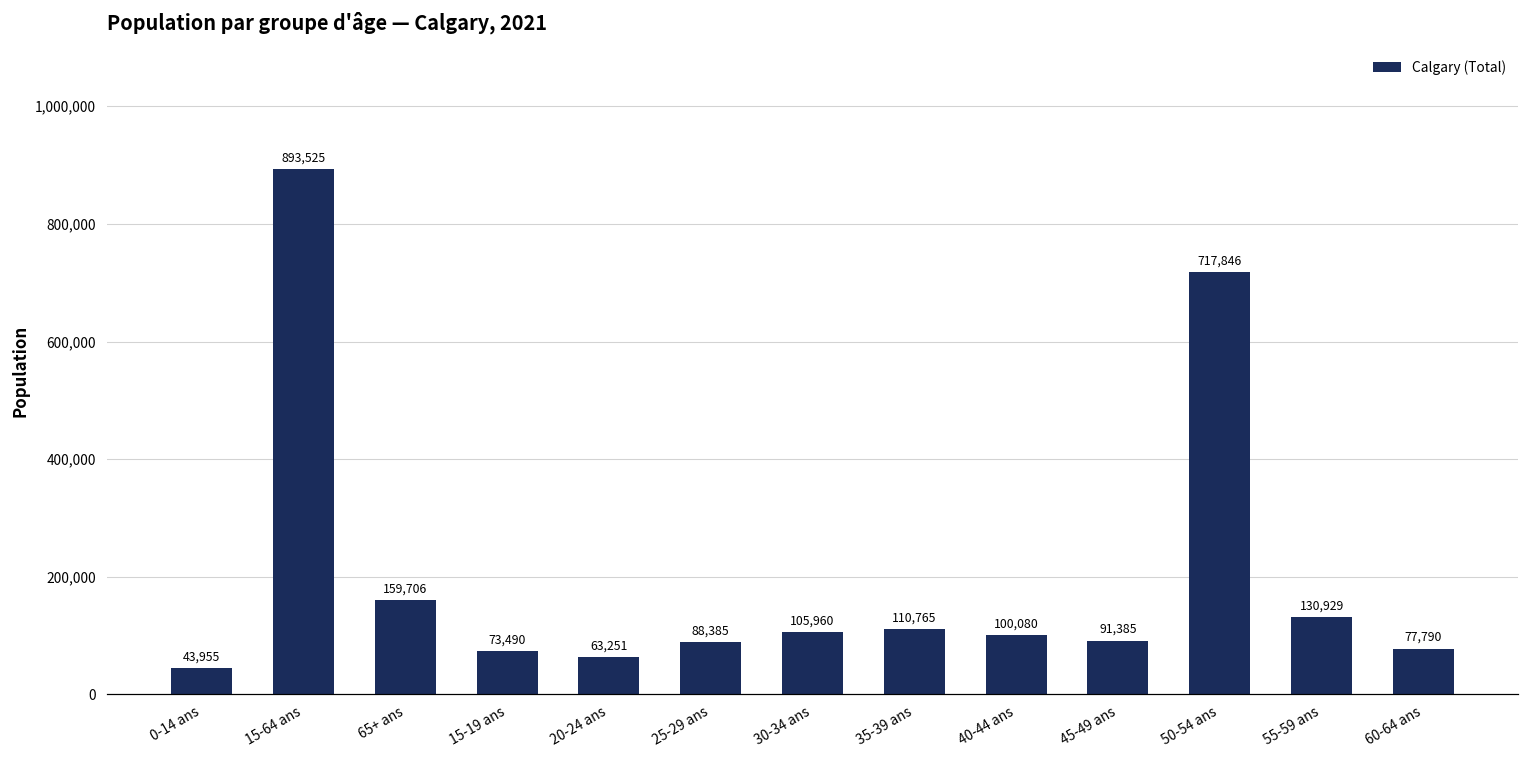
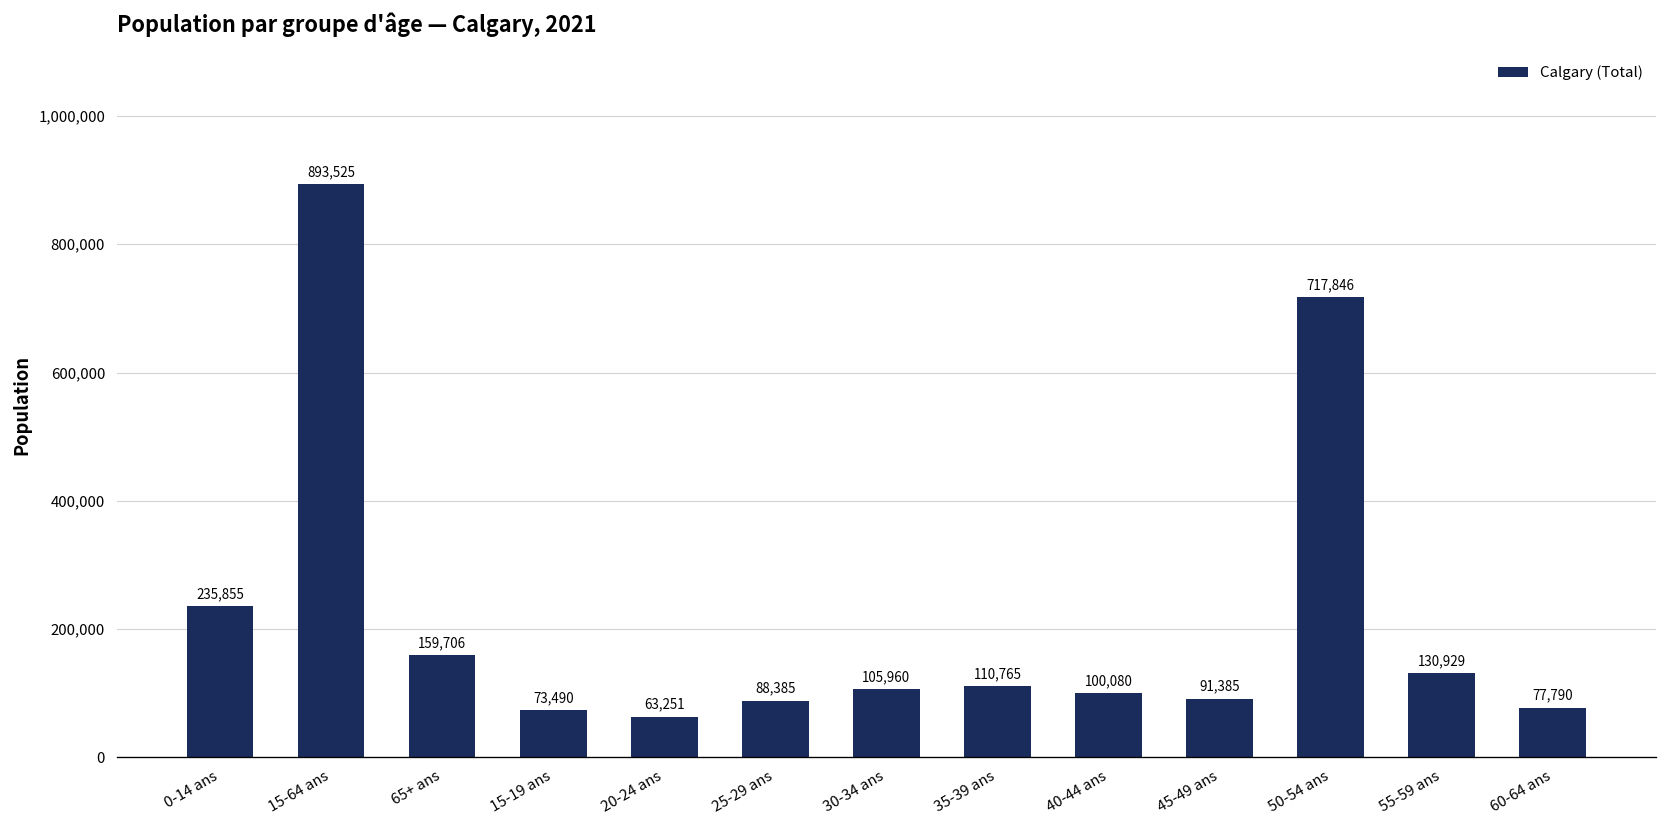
0-14 ans: 43,955 -> 235,855
